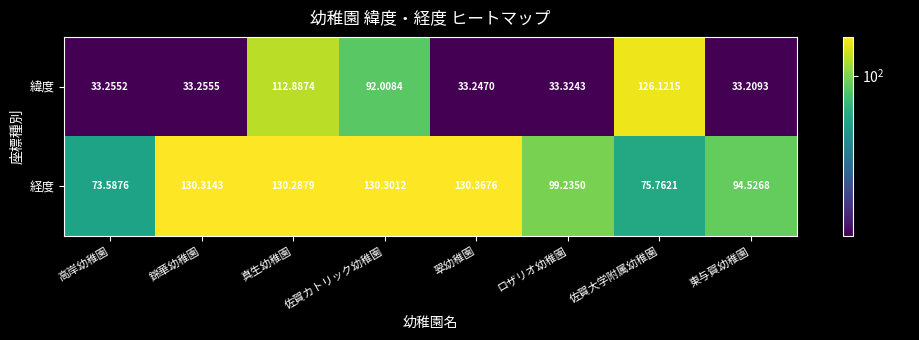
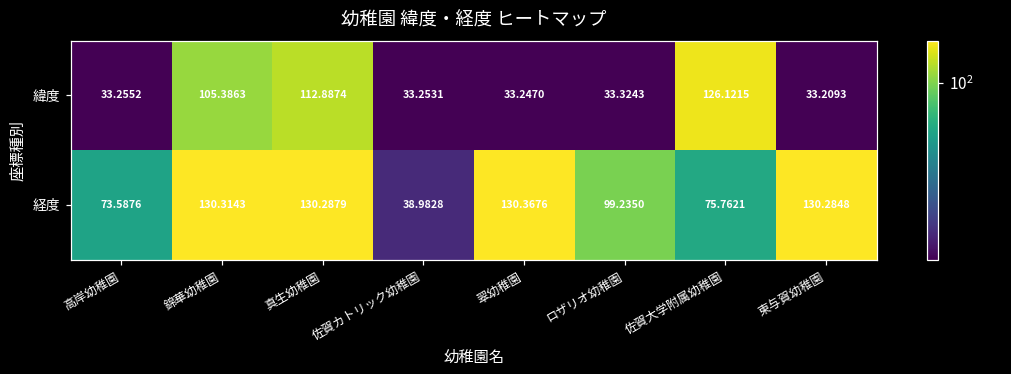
緯度, 錦華幼稚園: 33.2555 -> 105.3863
緯度, 佐賀カトリック幼稚園: 92.0084 -> 33.2531
経度, 佐賀カトリック幼稚園: 130.3012 -> 38.9828
経度, 東与賀幼稚園: 94.5268 -> 130.2848
